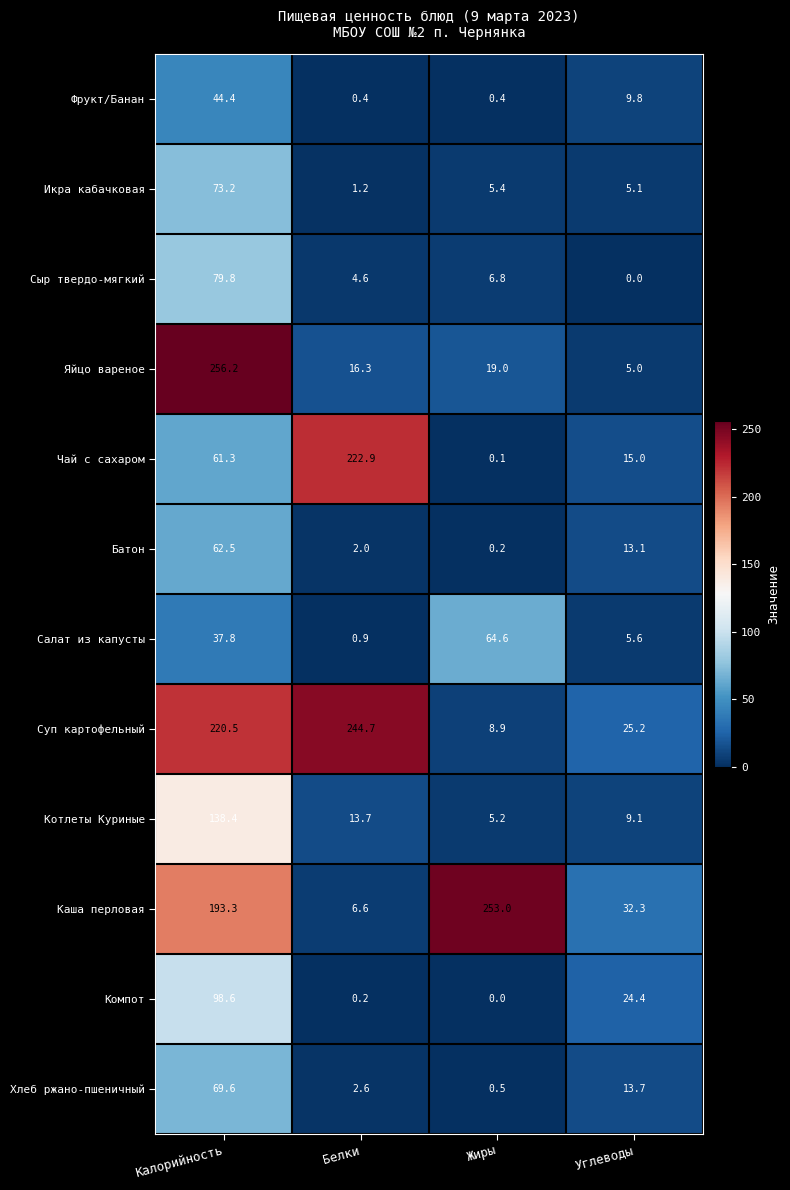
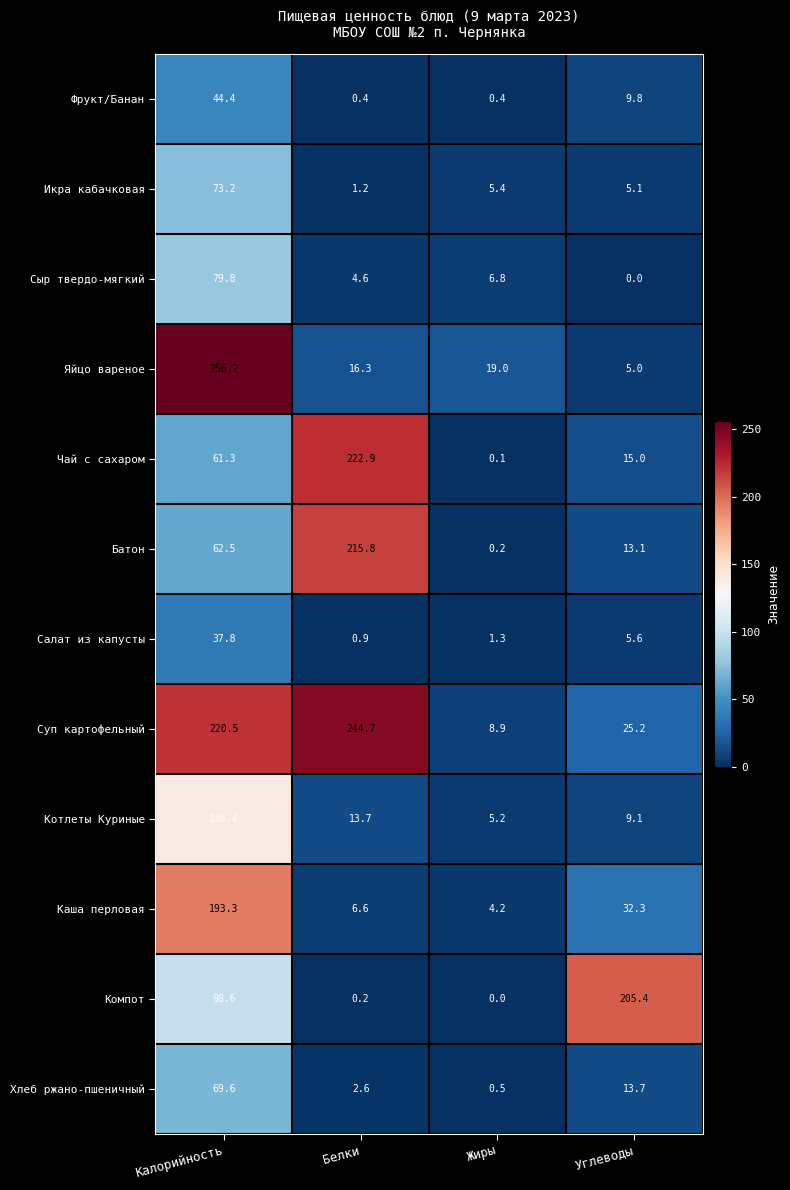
Батон, Белки: 2.0 -> 215.8
Салат из капусты, Жиры: 64.6 -> 1.3
Каша перловая, Жиры: 253.0 -> 4.2
Компот, Углеводы: 24.4 -> 205.4
